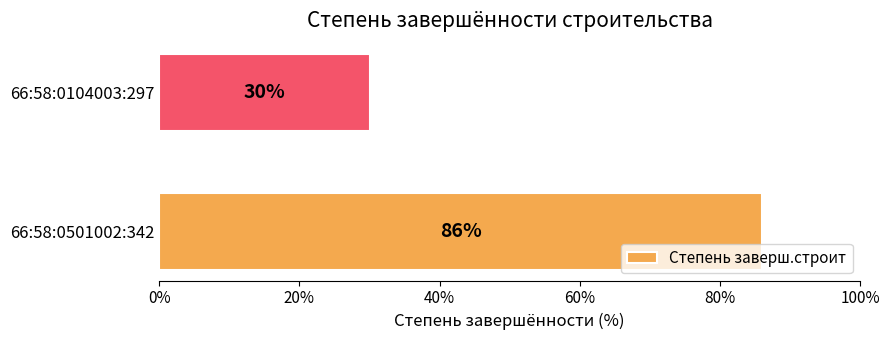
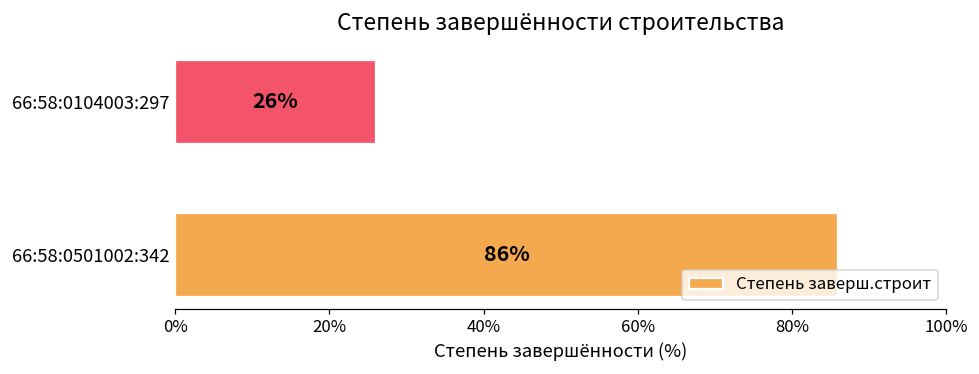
66:58:0104003:297: 30% -> 26%
